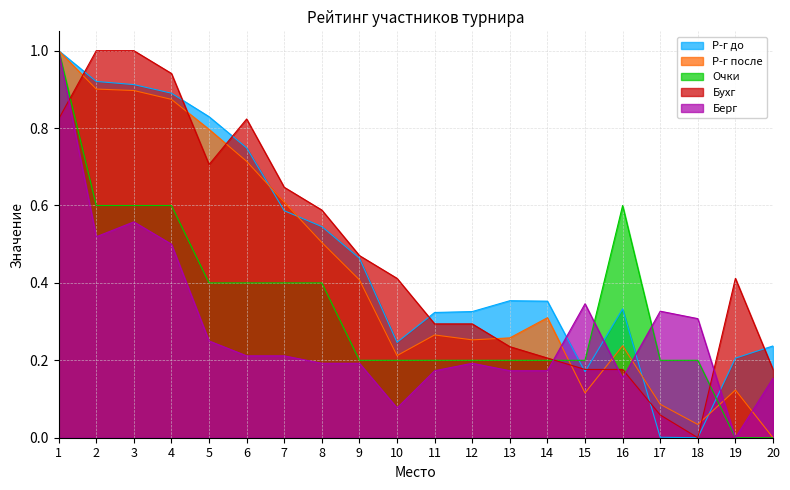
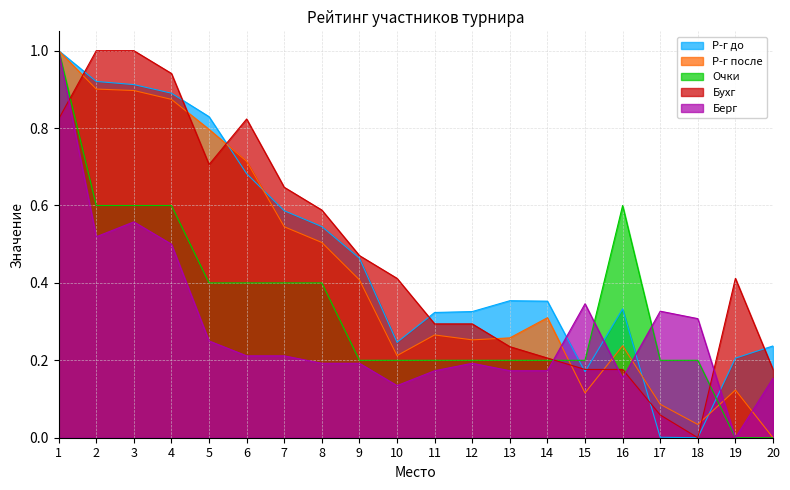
Р-г до, 6: 0.75 -> 0.68
Р-г после, 7: 0.61 -> 0.55
Берг, 10: 0.08 -> 0.13
